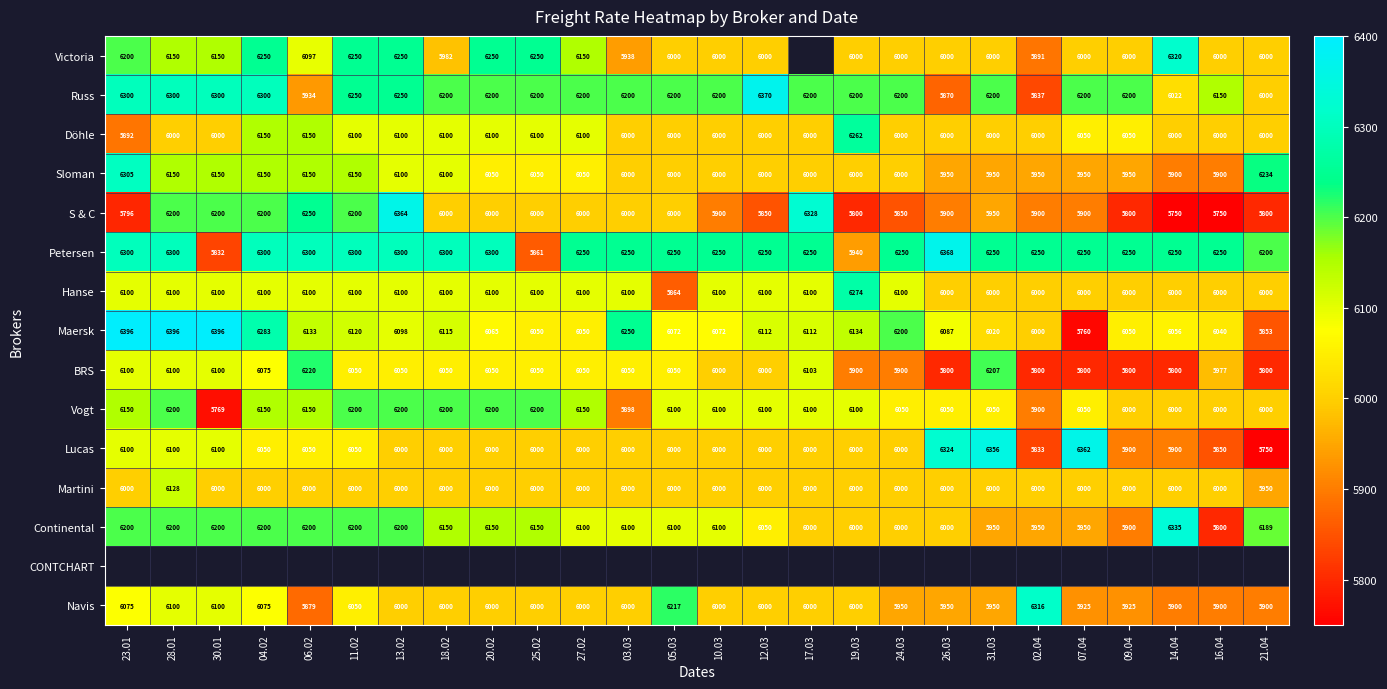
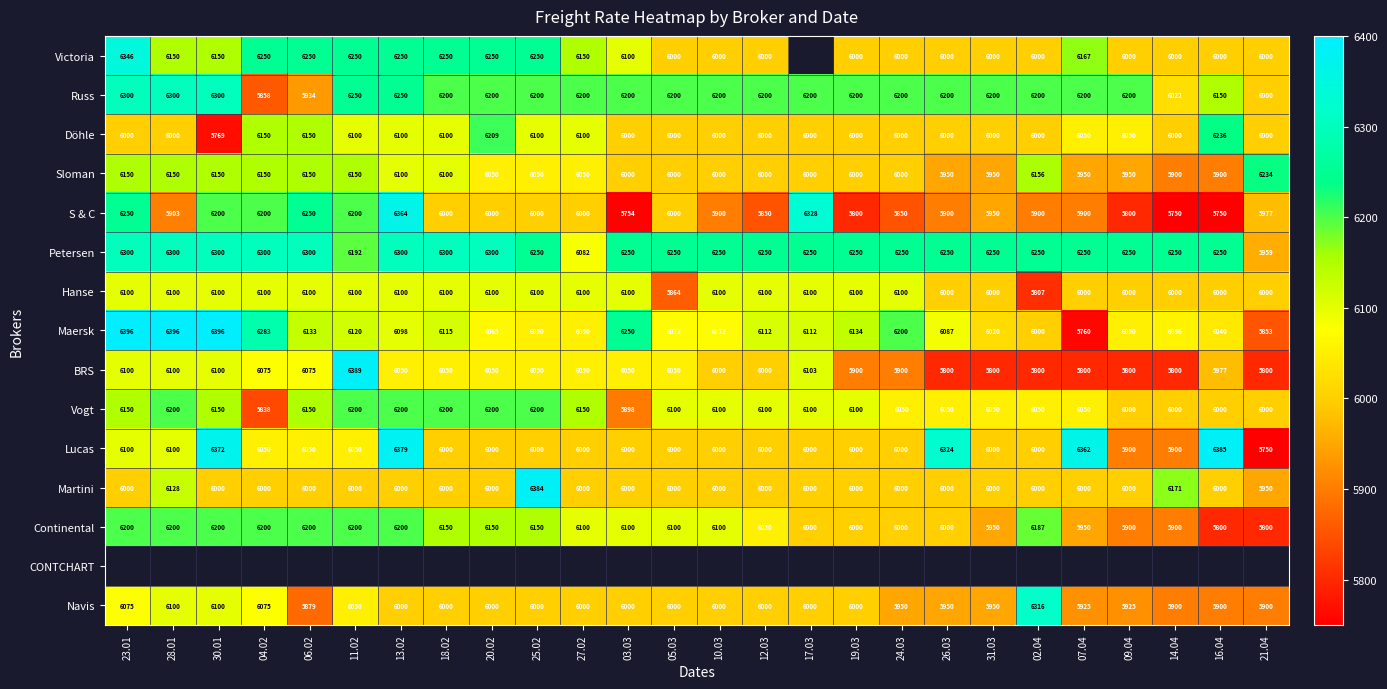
Victoria, 23.01: 6200 -> 6346
Victoria, 06.02: 6097 -> 6250
Victoria, 18.02: 5982 -> 6250
Victoria, 03.03: 5938 -> 6100
Victoria, 02.04: 5891 -> 6000
Victoria, 07.04: 6000 -> 6167
Victoria, 14.04: 6320 -> 6000
Russ, 04.02: 6300 -> 5858
Russ, 12.03: 6370 -> 6200
Russ, 26.03: 5870 -> 6200
Russ, 02.04: 5837 -> 6200
Döhle, 23.01: 5892 -> 6000
Döhle, 30.01: 6000 -> 5769
Döhle, 20.02: 6100 -> 6209
Döhle, 19.03: 6262 -> 6000
Döhle, 16.04: 6000 -> 6236
Sloman, 23.01: 6305 -> 6150
Sloman, 02.04: 5950 -> 6156
S & C, 23.01: 5796 -> 6250
S & C, 28.01: 6200 -> 5903
S & C, 03.03: 6000 -> 5754
S & C, 21.04: 5800 -> 5977
Petersen, 30.01: 5832 -> 6300
Petersen, 11.02: 6300 -> 6192
Petersen, 25.02: 5861 -> 6250
Petersen, 27.02: 6250 -> 6082
Petersen, 19.03: 5940 -> 6250
Petersen, 26.03: 6368 -> 6250
Petersen, 21.04: 6200 -> 5959
Hanse, 19.03: 6274 -> 6100
Hanse, 02.04: 6000 -> 5807
BRS, 06.02: 6220 -> 6075
BRS, 11.02: 6050 -> 6389
BRS, 31.03: 6207 -> 5800
Vogt, 30.01: 5769 -> 6150
Vogt, 04.02: 6150 -> 5838
Vogt, 02.04: 5900 -> 6050
Lucas, 30.01: 6100 -> 6372
Lucas, 13.02: 6000 -> 6379
Lucas, 31.03: 6356 -> 6000
Lucas, 02.04: 5833 -> 6000
Lucas, 16.04: 5850 -> 6385
Martini, 25.02: 6000 -> 6384
Martini, 14.04: 6000 -> 6171
Continental, 02.04: 5950 -> 6187
Continental, 14.04: 6335 -> 5900
Continental, 21.04: 6189 -> 5800
Navis, 05.03: 6217 -> 6000
